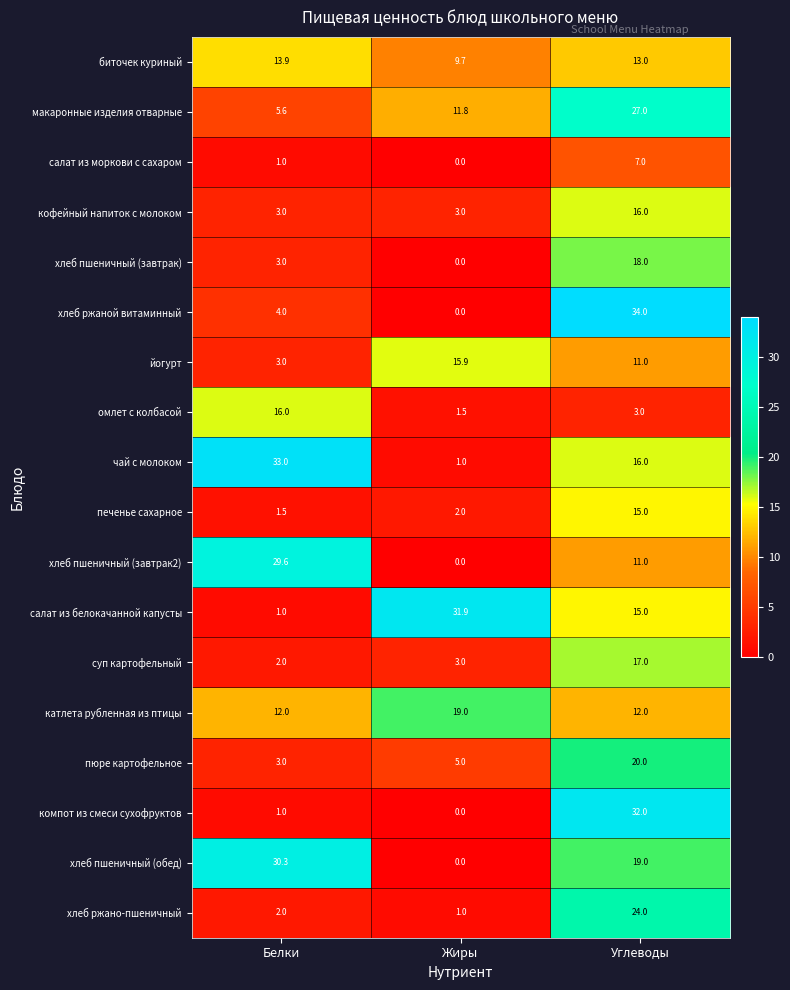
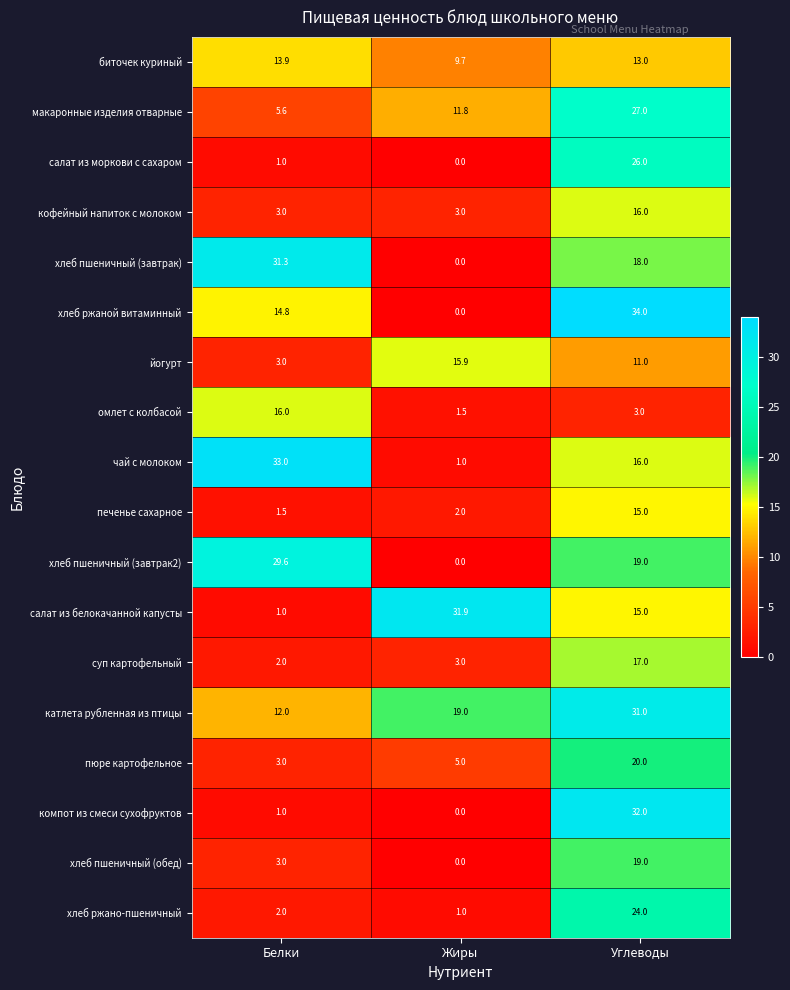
салат из моркови с сахаром, Углеводы: 7.0 -> 26.0
хлеб пшеничный (завтрак), Белки: 3.0 -> 31.3
хлеб ржаной витаминный, Белки: 4.0 -> 14.8
хлеб пшеничный (завтрак2), Углеводы: 11.0 -> 19.0
катлета рубленная из птицы, Углеводы: 12.0 -> 31.0
хлеб пшеничный (обед), Белки: 30.3 -> 3.0
